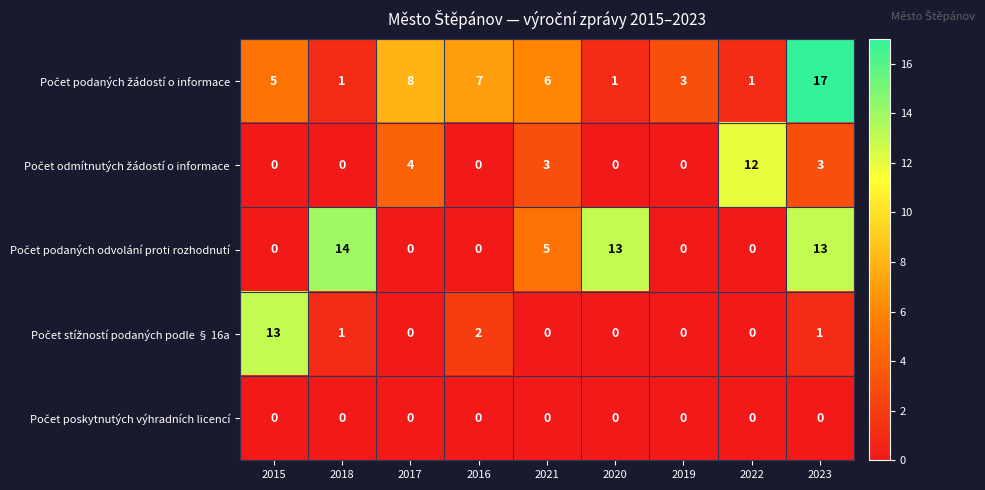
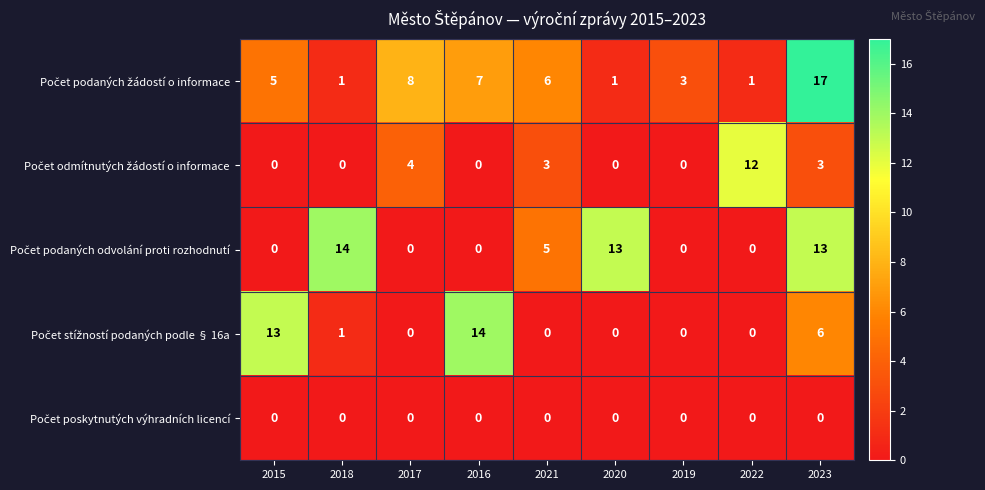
Počet stížností podaných podle § 16a, 2016: 2 -> 14
Počet stížností podaných podle § 16a, 2023: 1 -> 6
